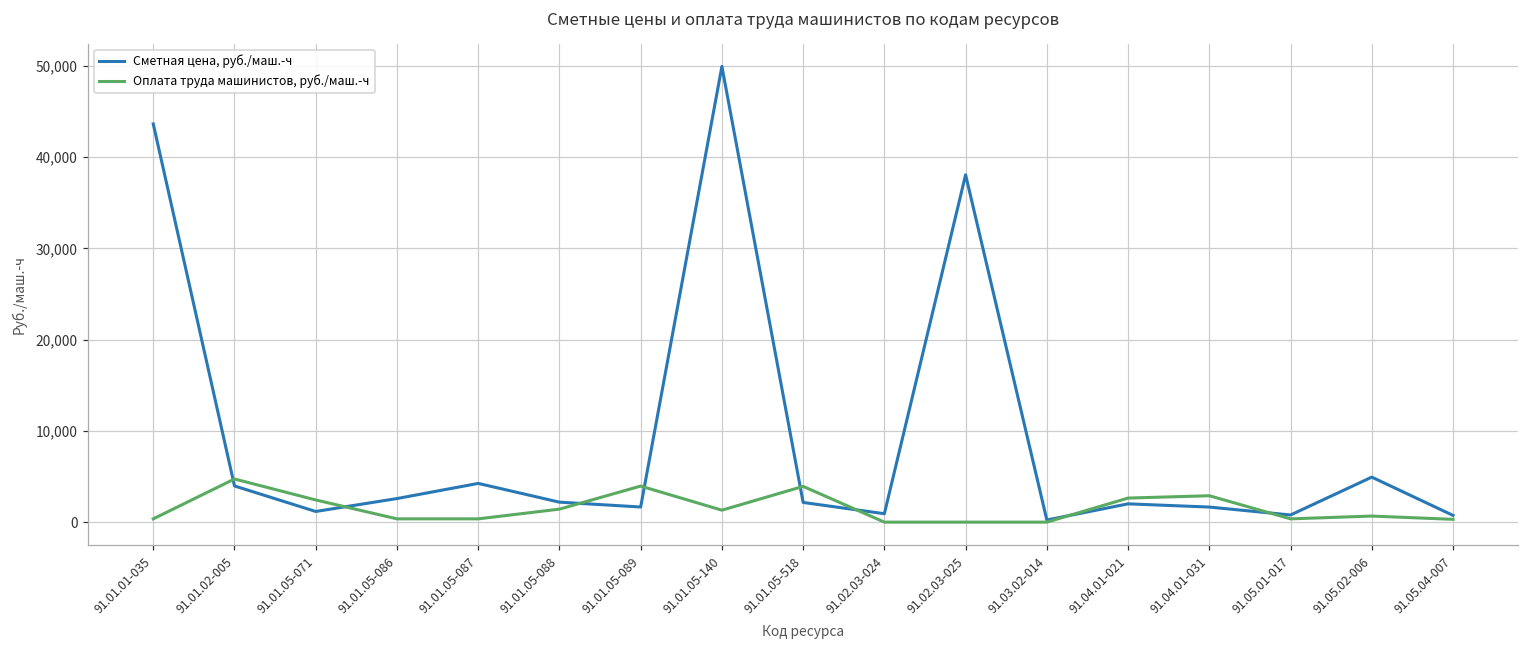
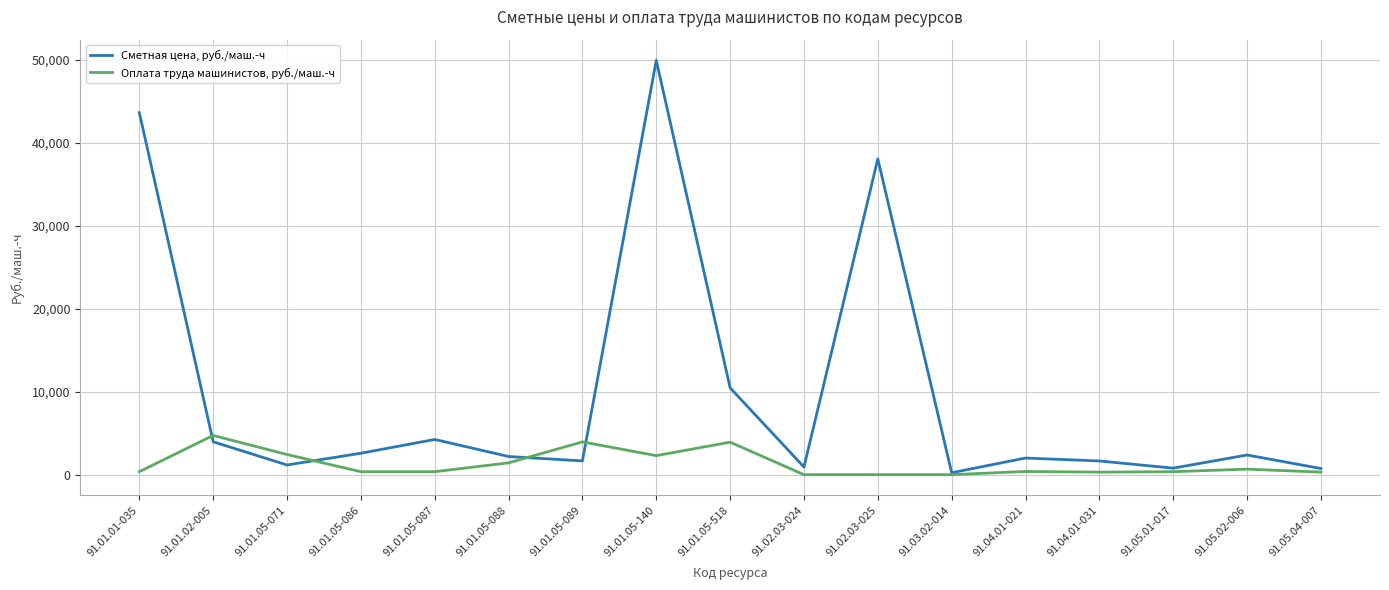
Оплата труда машинистов, руб./маш.-ч, 91.01.05-140: 1,000 -> 2,000
Сметная цена, руб./маш.-ч, 91.01.05-518: 2,000 -> 10,000
Оплата труда машинистов, руб./маш.-ч, 91.04.01-021: 3,000 -> 0
Оплата труда машинистов, руб./маш.-ч, 91.04.01-031: 3,000 -> 0
Сметная цена, руб./маш.-ч, 91.05.02-006: 5,000 -> 2,000
